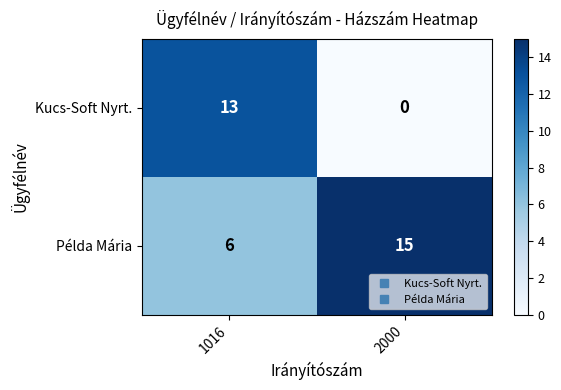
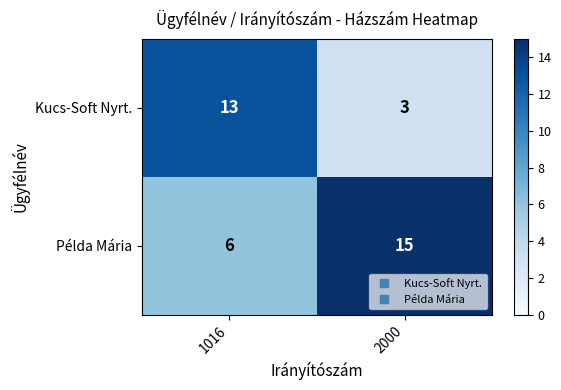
Kucs-Soft Nyrt., 2000: 0 -> 3
